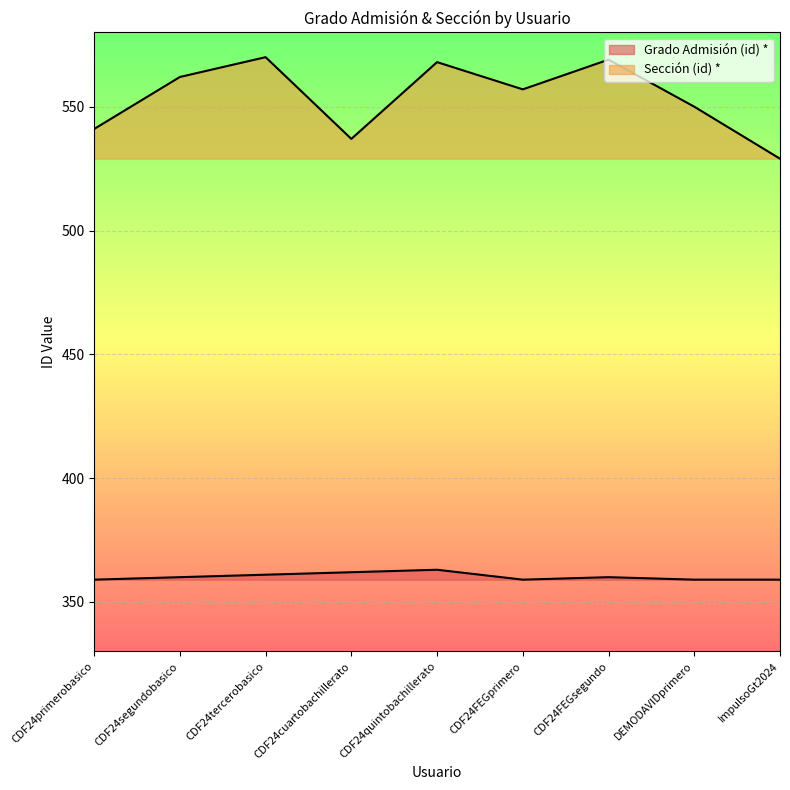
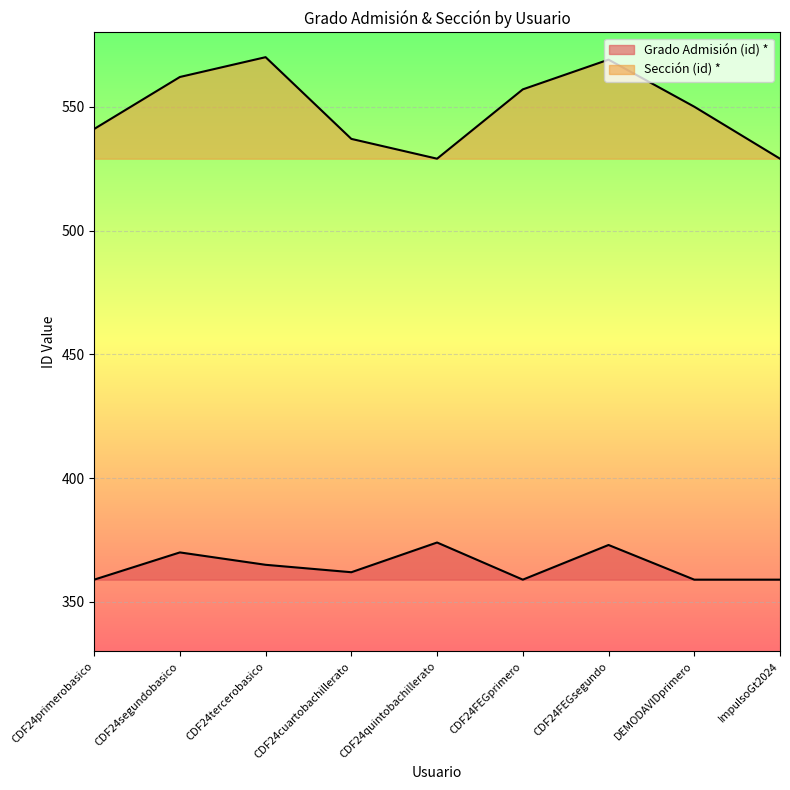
Grado Admisión (id) *, CDF24segundobasico: 360 -> 370
Grado Admisión (id) *, CDF24tercerobasico: 361 -> 365
Grado Admisión (id) *, CDF24quintobachillerato: 363 -> 374
Sección (id) *, CDF24quintobachillerato: 568 -> 529
Grado Admisión (id) *, CDF24FEGsegundo: 360 -> 373
